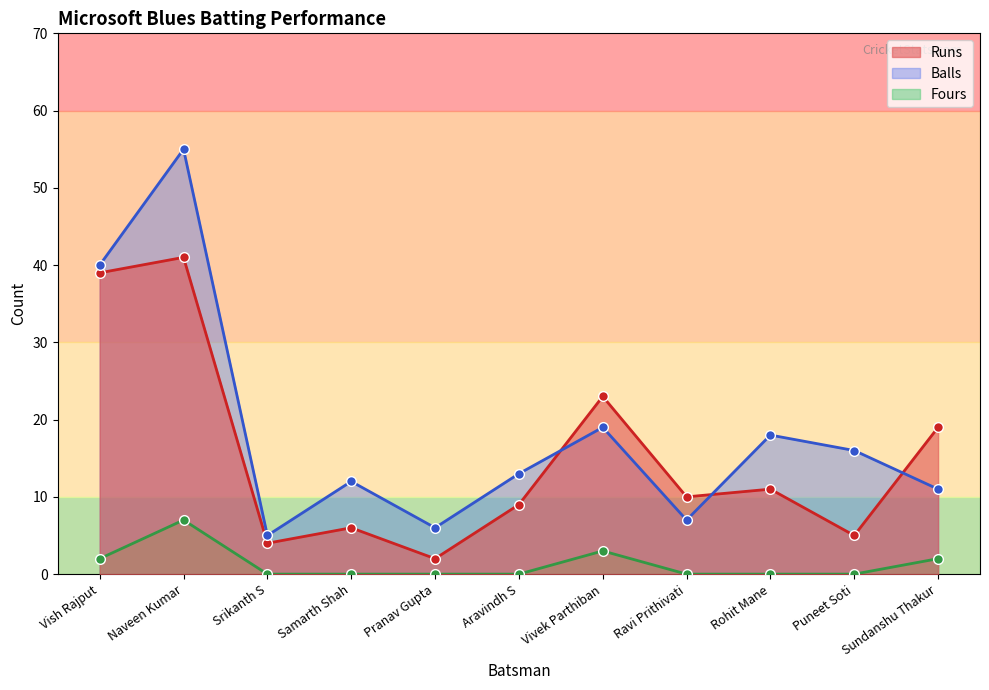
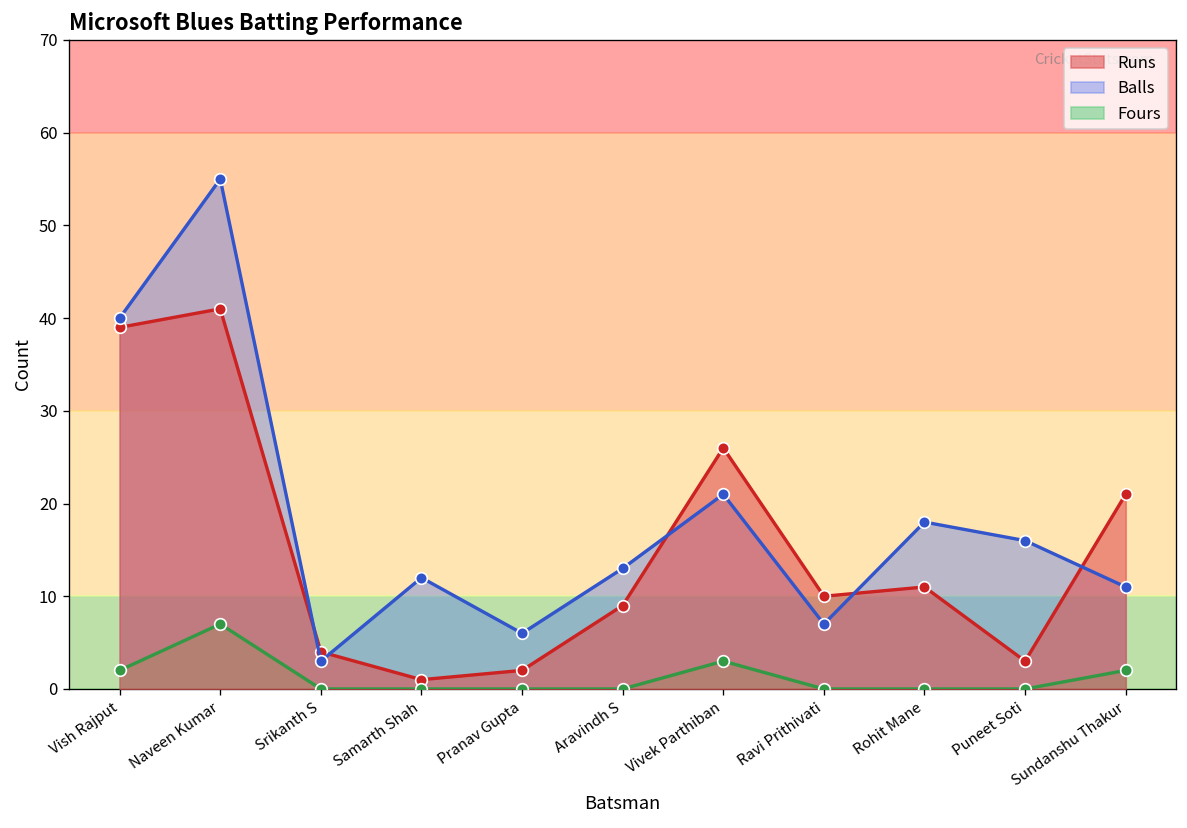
Balls, Srikanth S: 5 -> 3
Runs, Samarth Shah: 6 -> 1
Runs, Vivek Parthiban: 23 -> 26
Balls, Vivek Parthiban: 19 -> 21
Runs, Puneet Soti: 5 -> 3
Runs, Sundanshu Thakur: 19 -> 21
